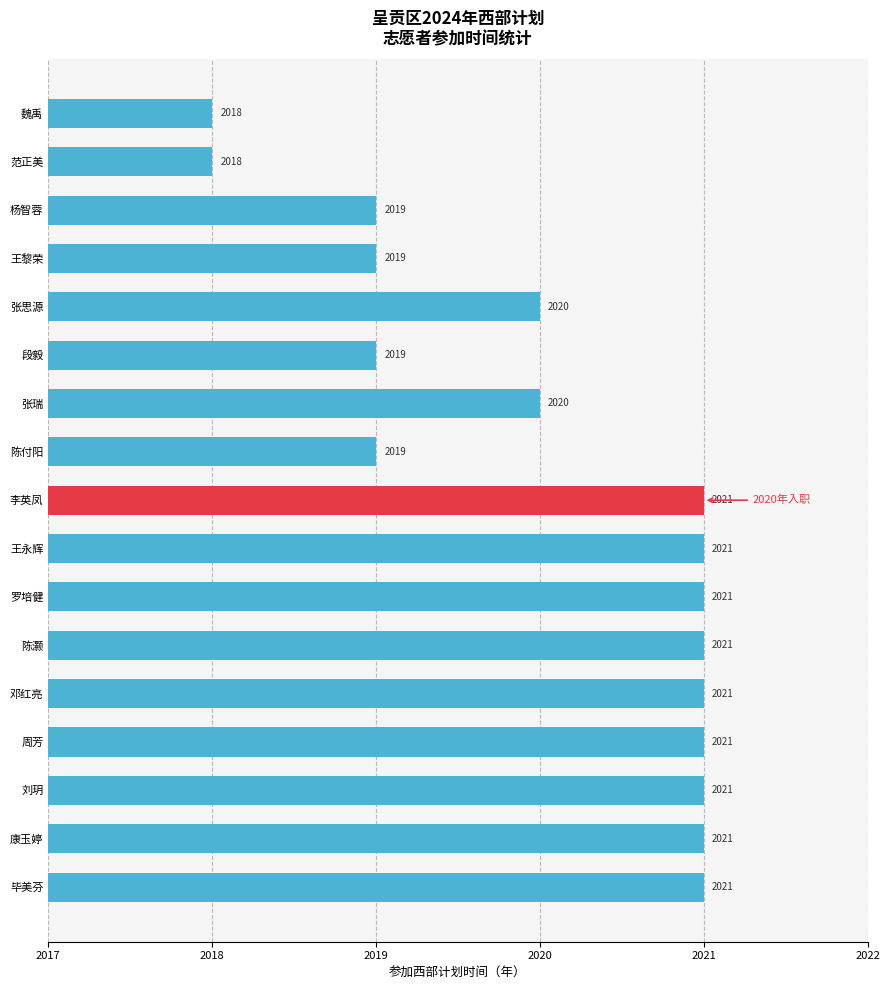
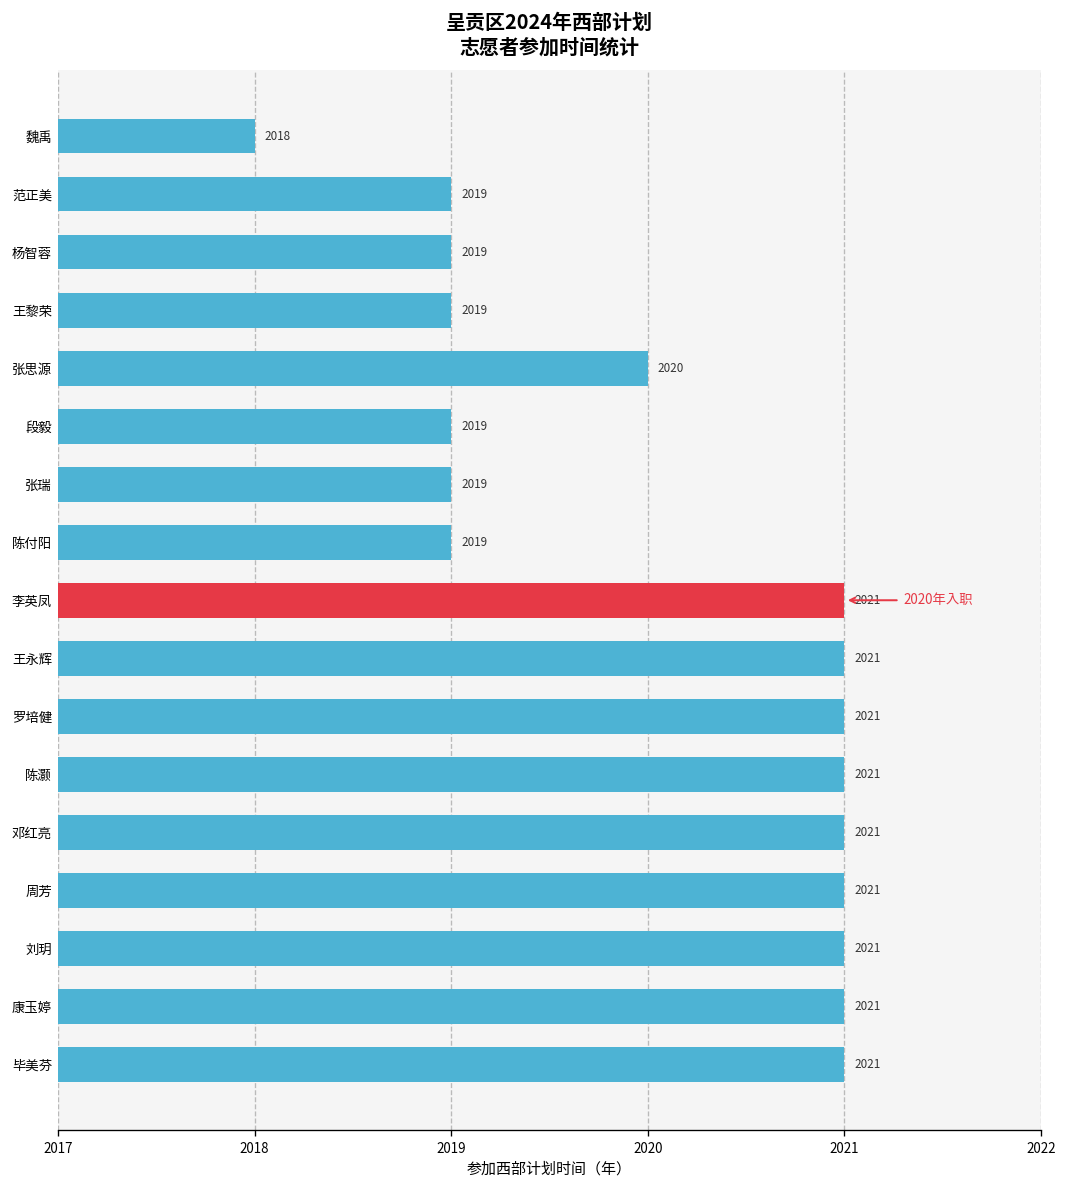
范正美: 2018 -> 2019
张瑞: 2020 -> 2019
